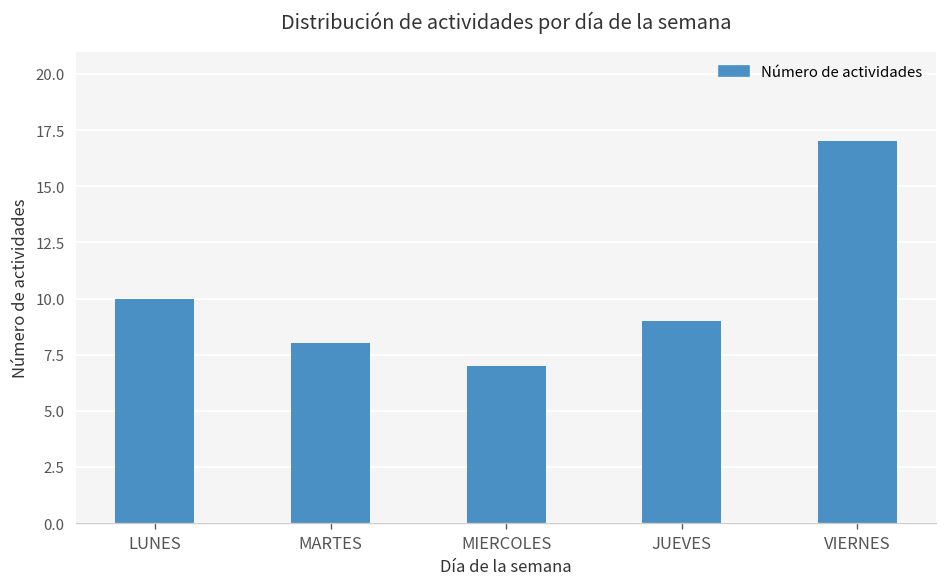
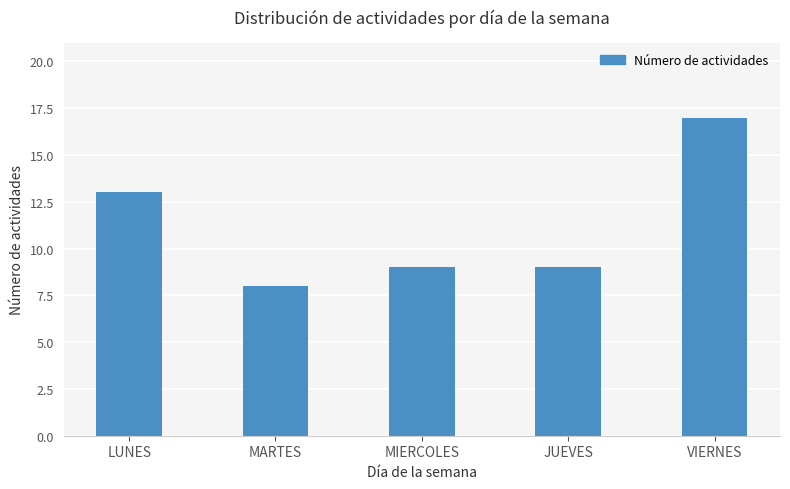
LUNES: 10 -> 13
MIERCOLES: 7 -> 9
